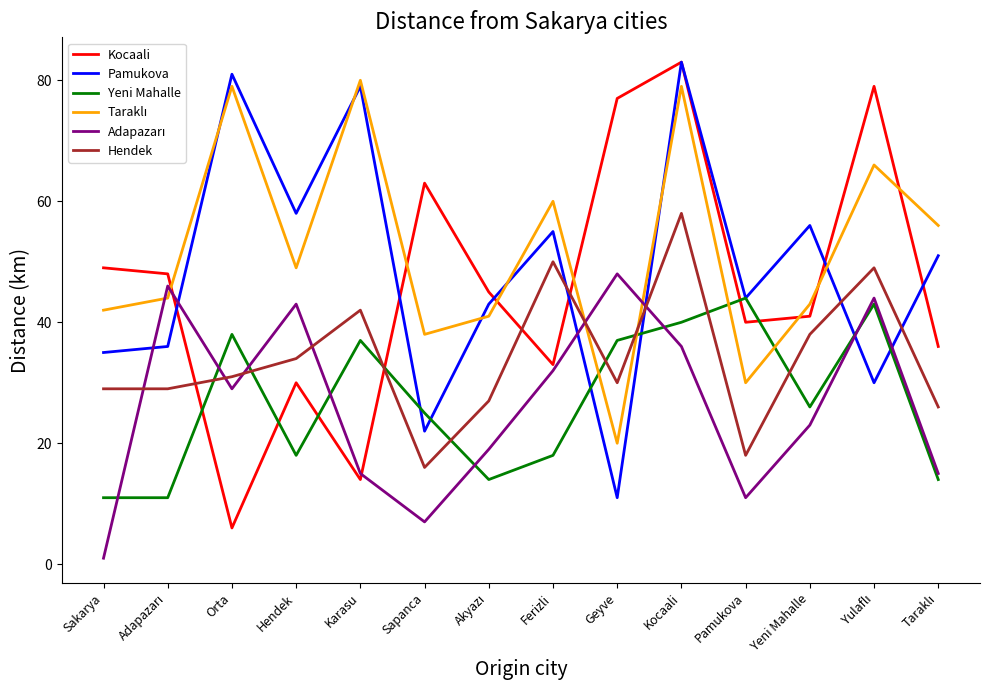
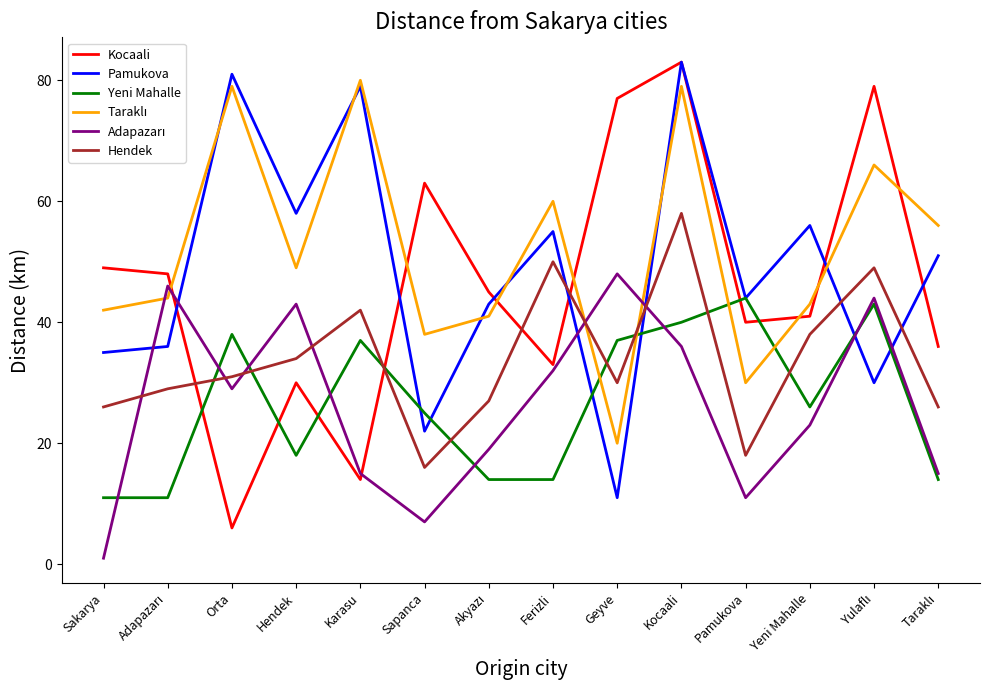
Hendek, Sakarya: 29 -> 26
Yeni Mahalle, Ferizli: 18 -> 14
